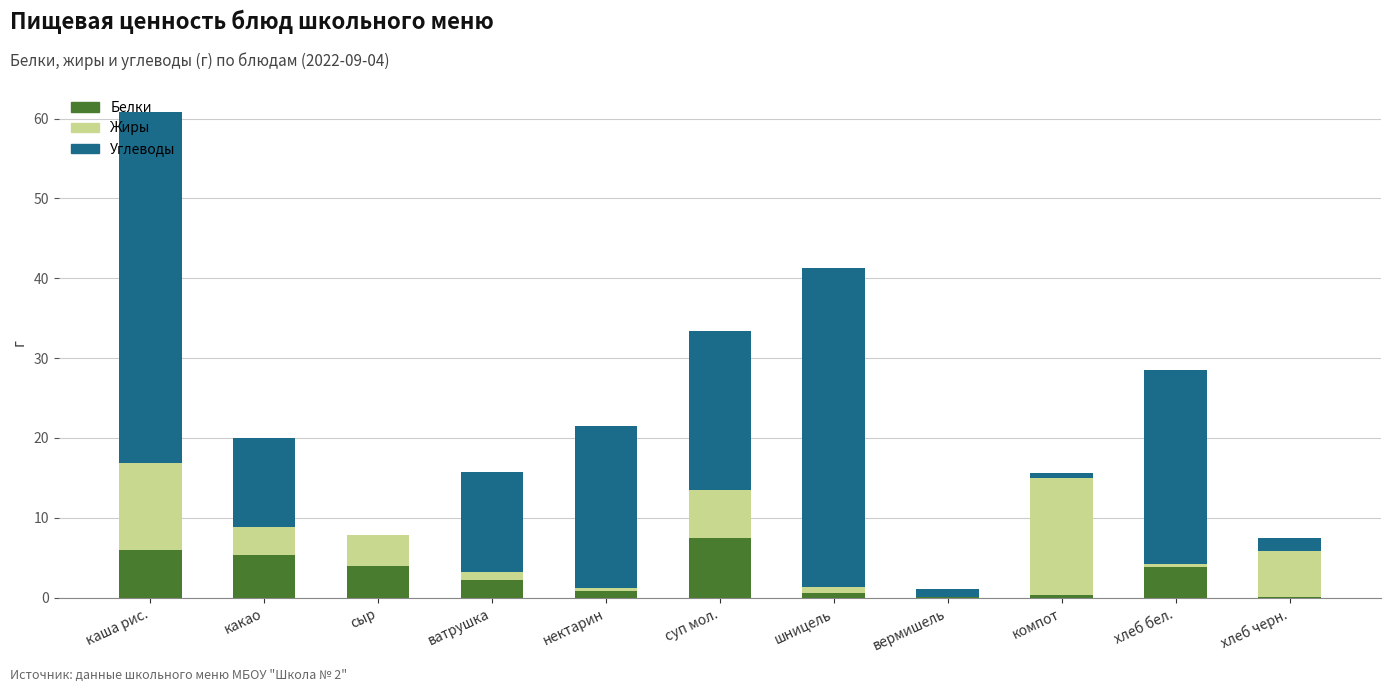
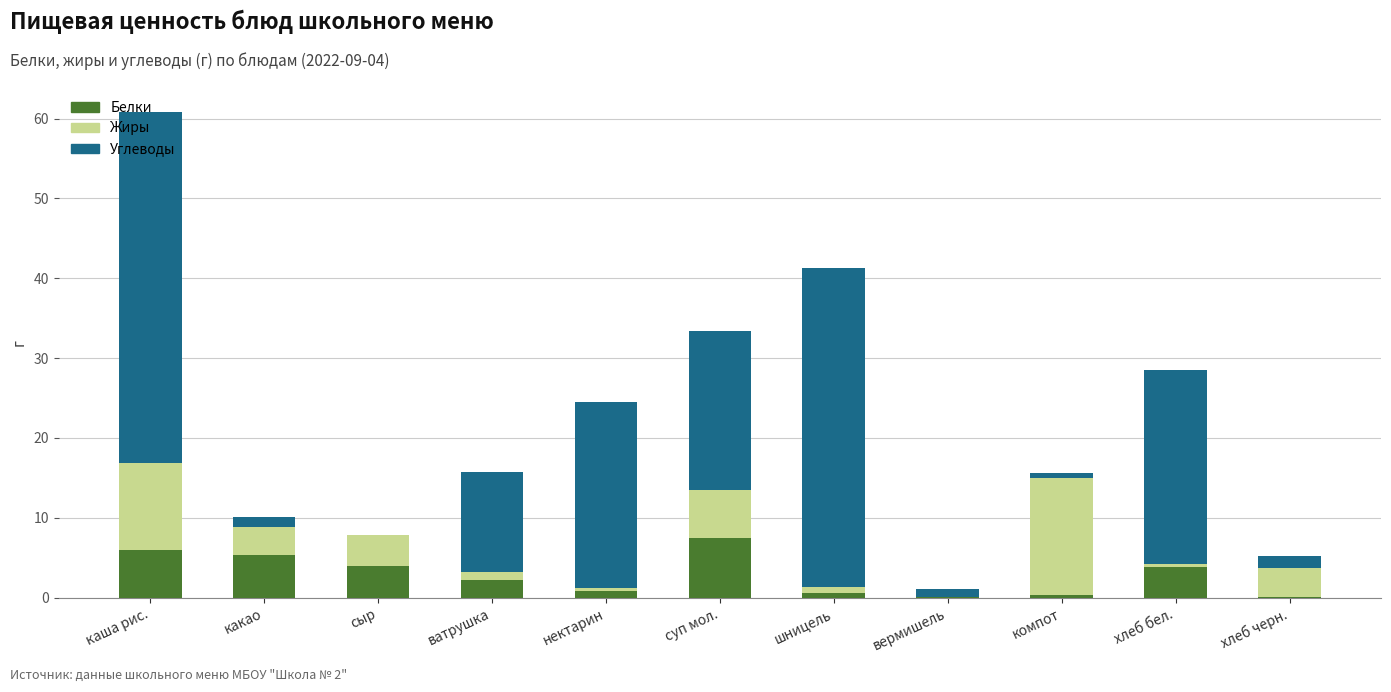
Углеводы, какао: 11 -> 1
Углеводы, нектарин: 20 -> 23
Жиры, хлеб черн.: 6 -> 4
